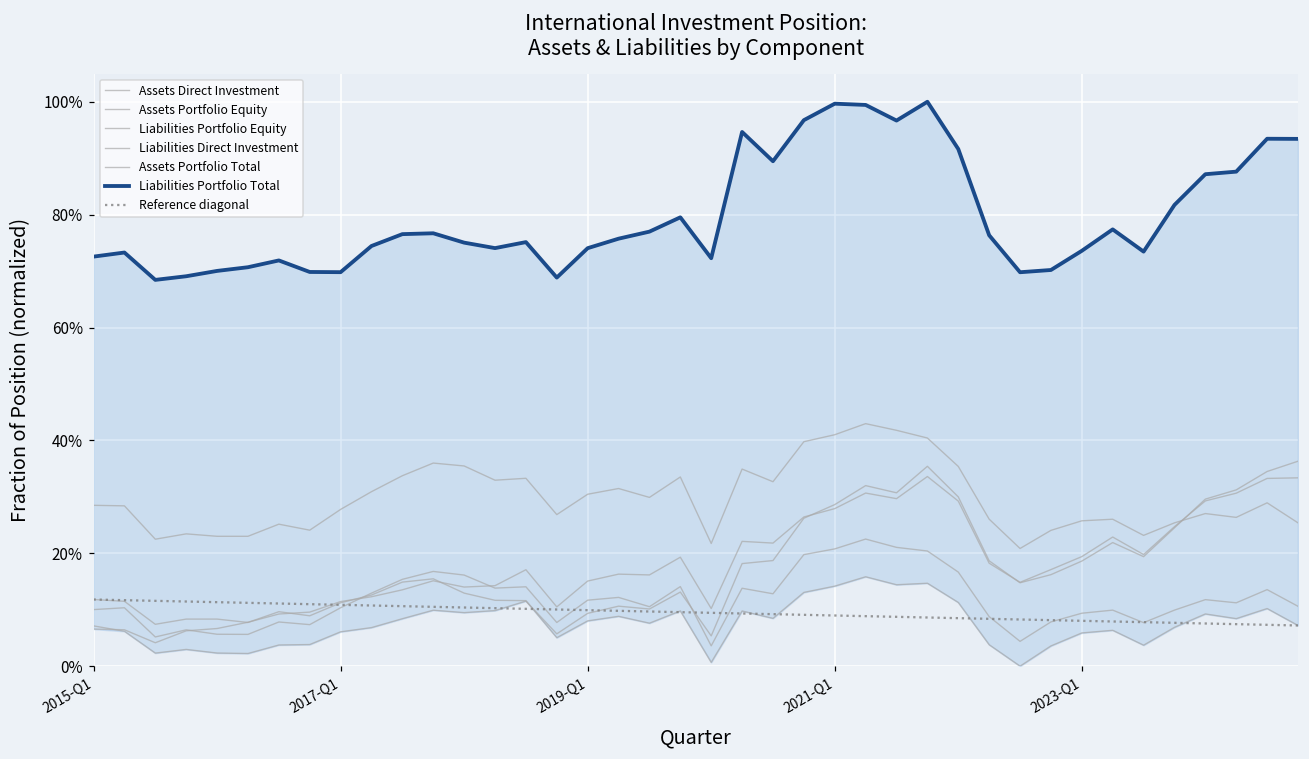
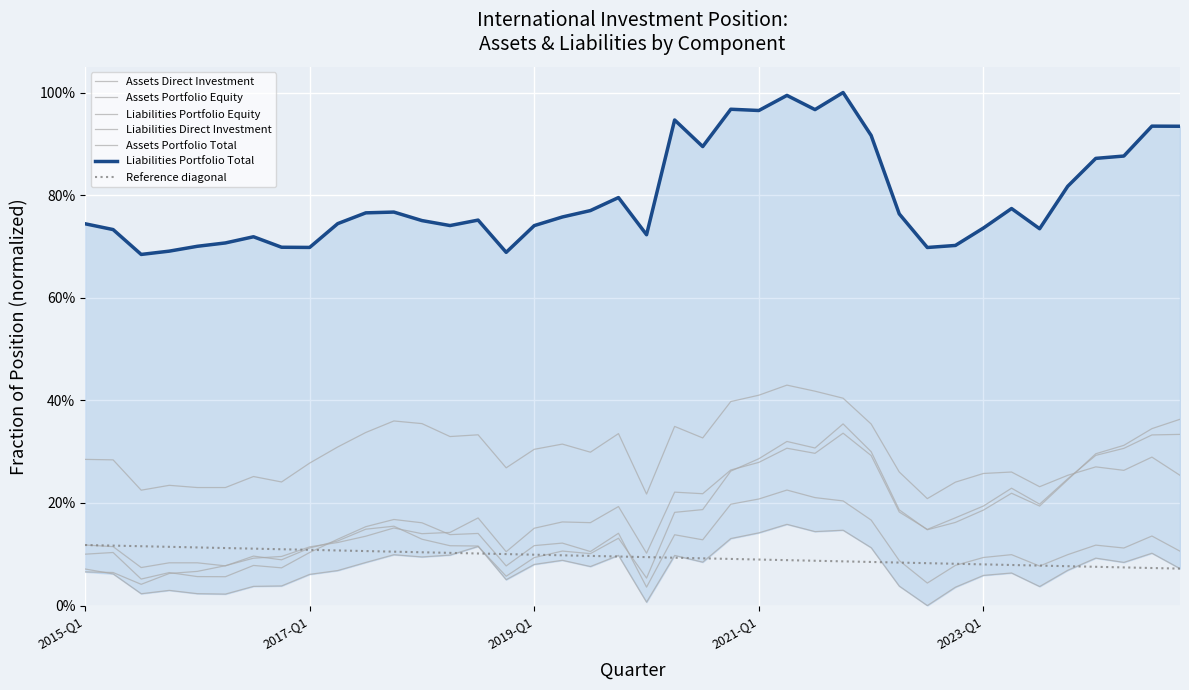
Liabilities Portfolio Total, 2015-Q1: 73% -> 74%
Liabilities Portfolio Total, 2021-Q1: 100% -> 96%
